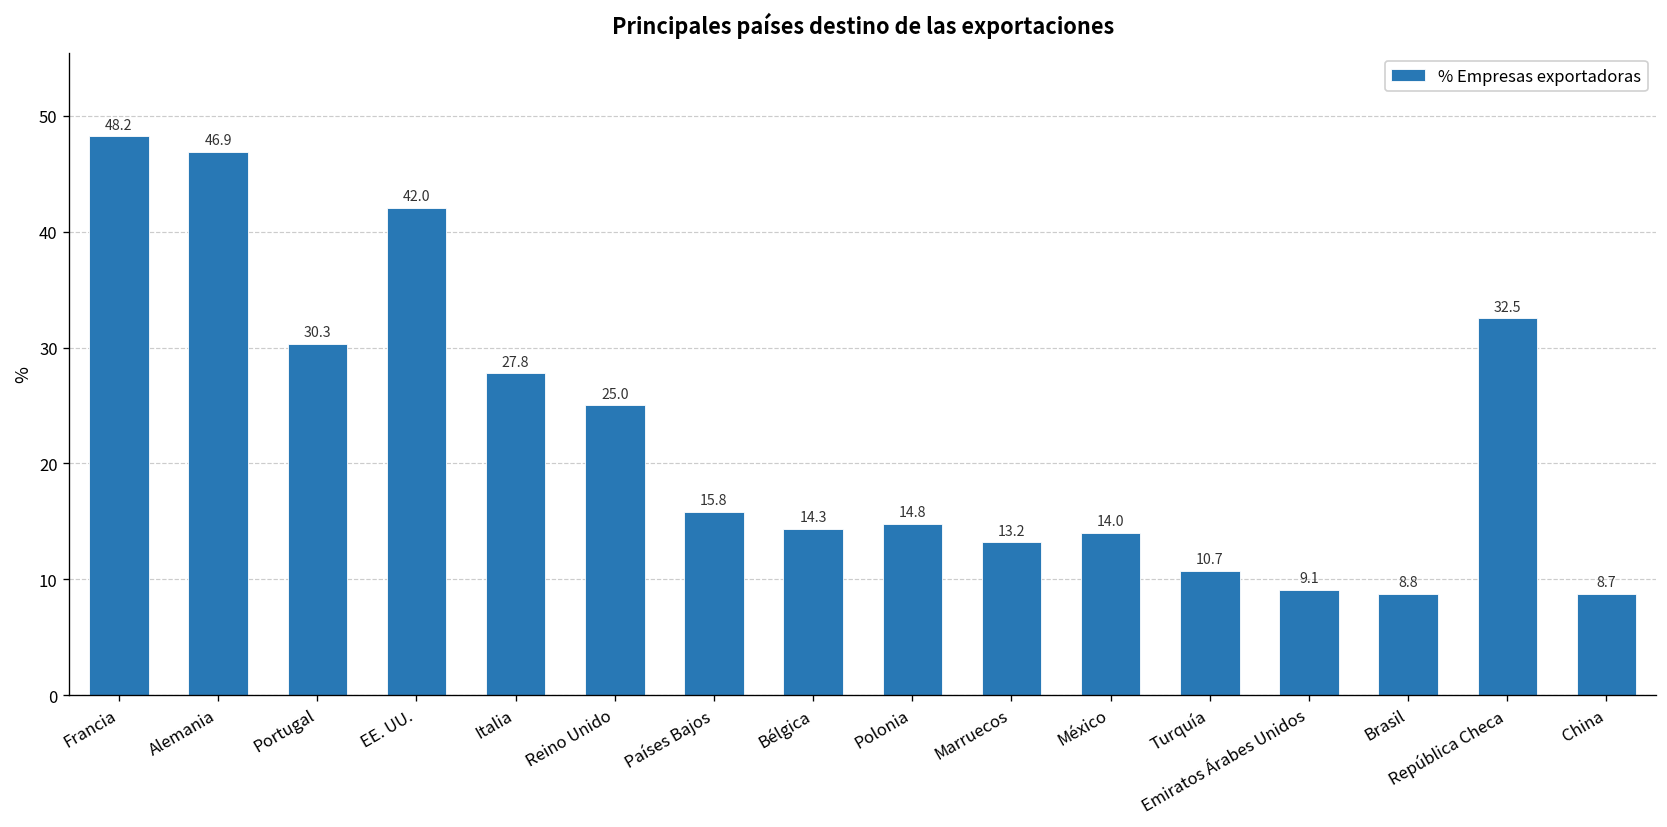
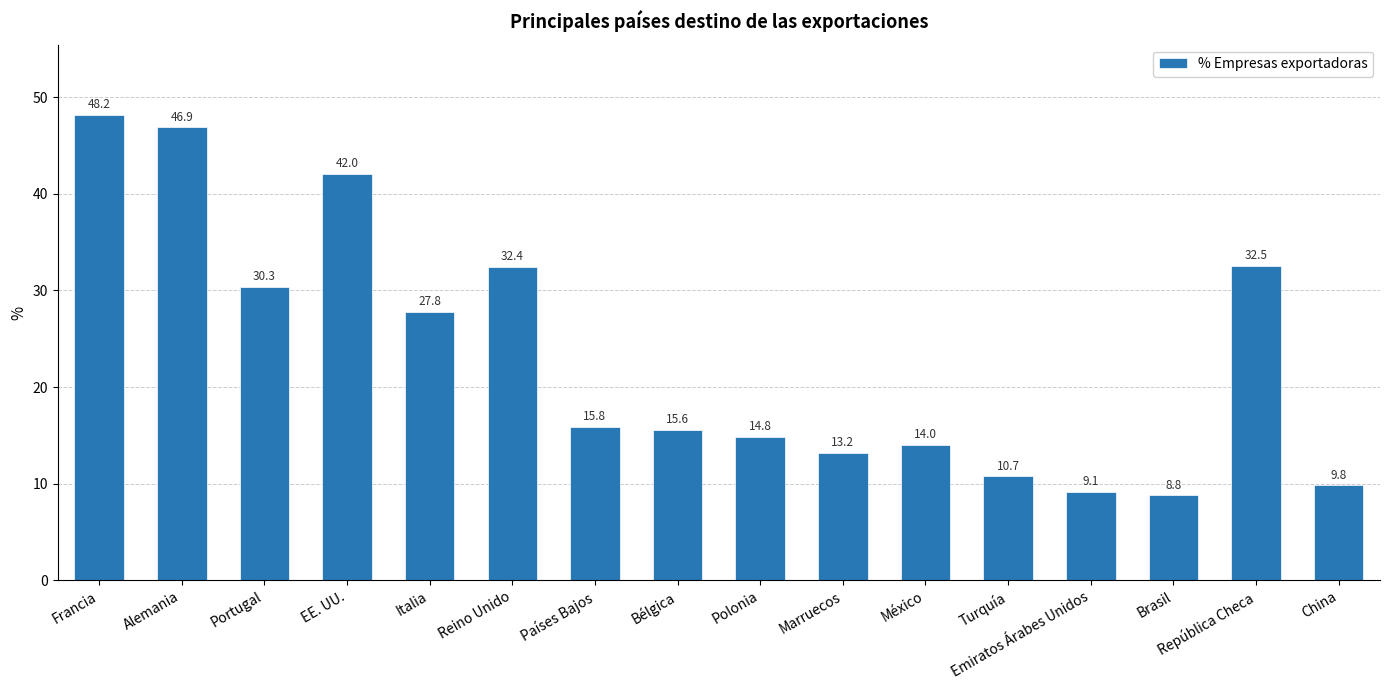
Reino Unido: 25.0 -> 32.4
Bélgica: 14.3 -> 15.6
China: 8.7 -> 9.8
